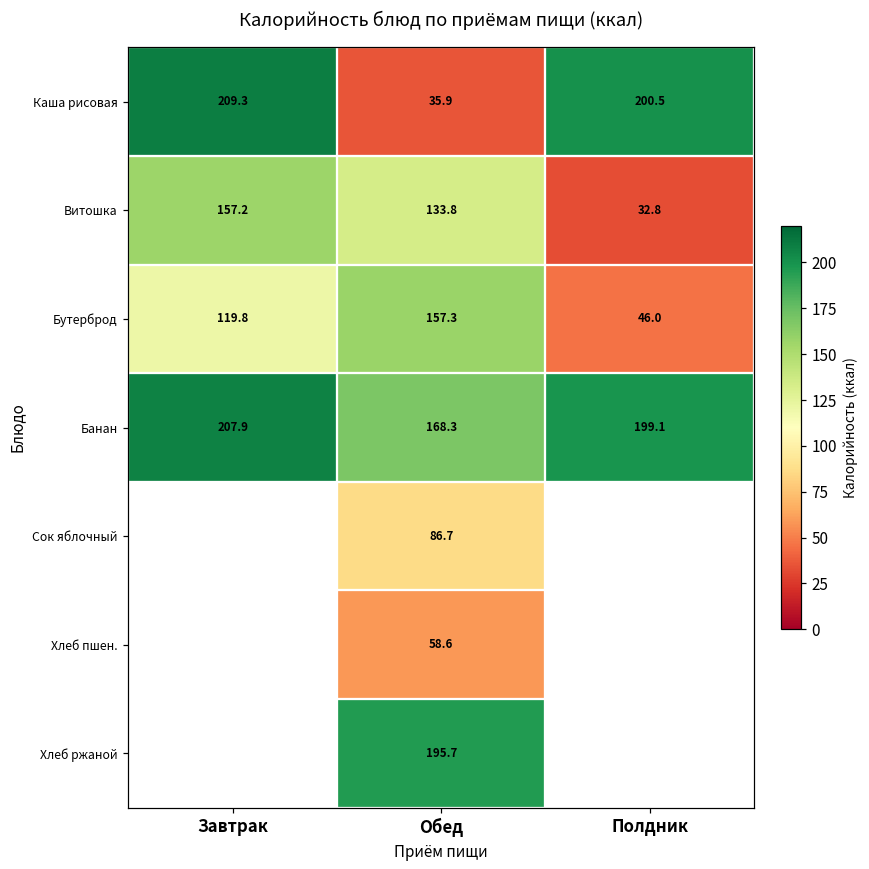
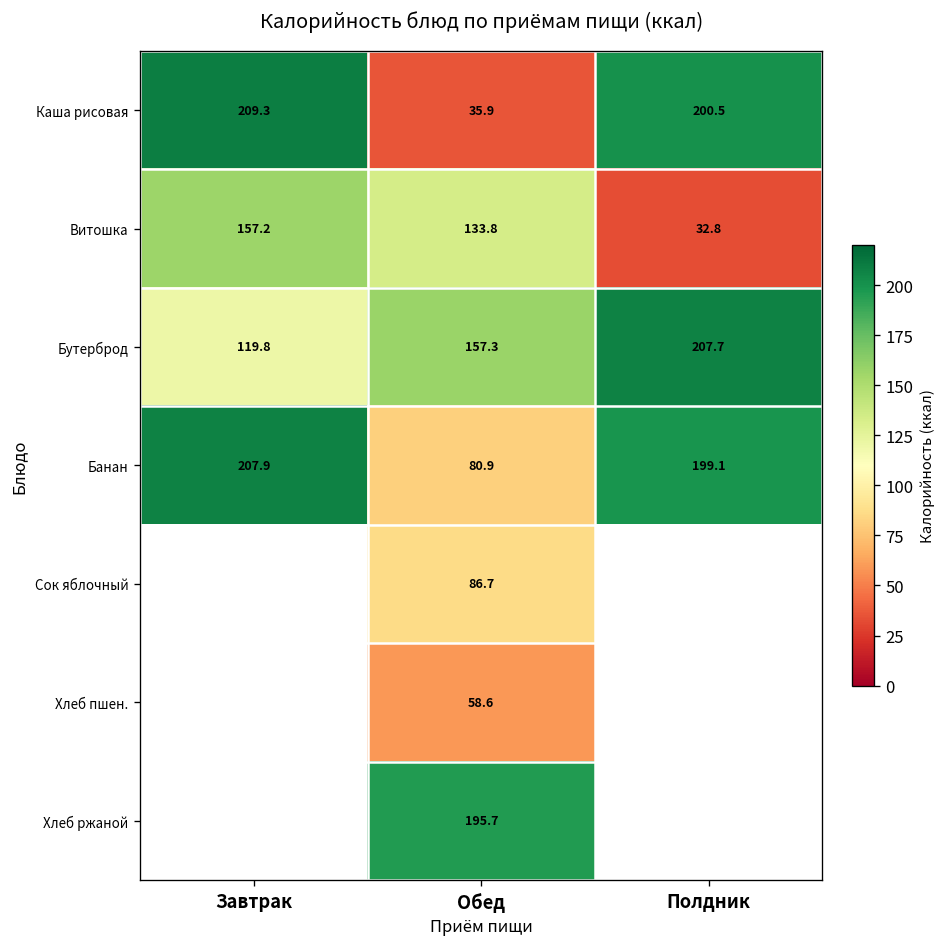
Бутерброд, Полдник: 46.0 -> 207.7
Банан, Обед: 168.3 -> 80.9
